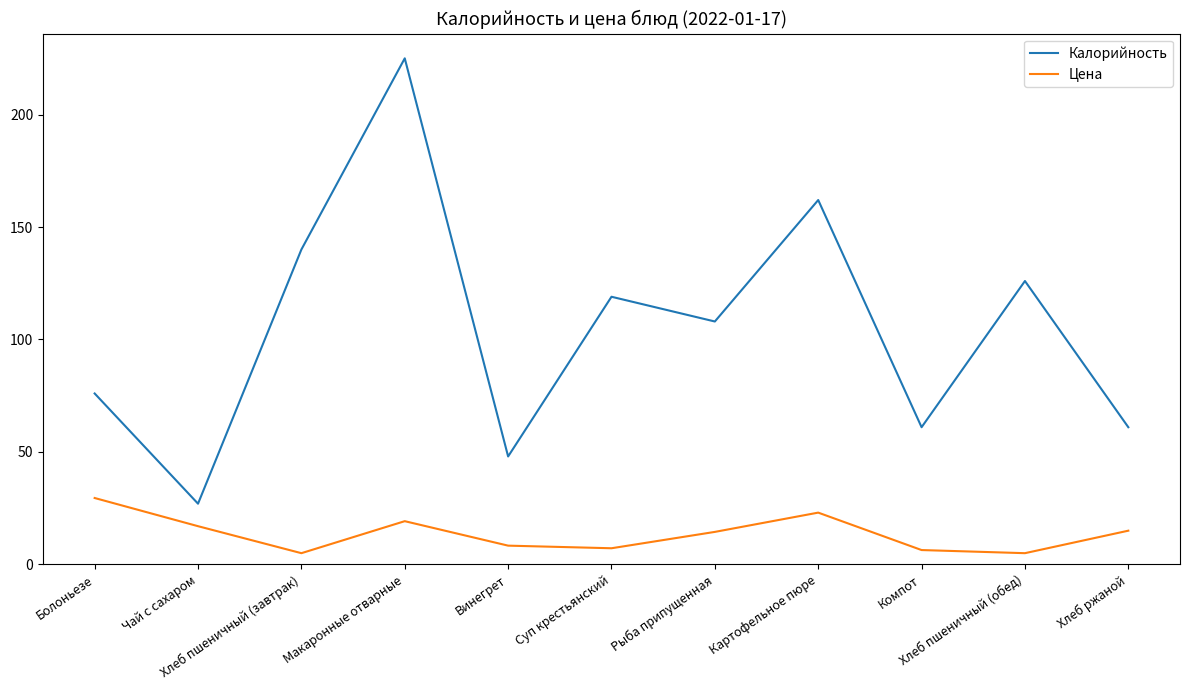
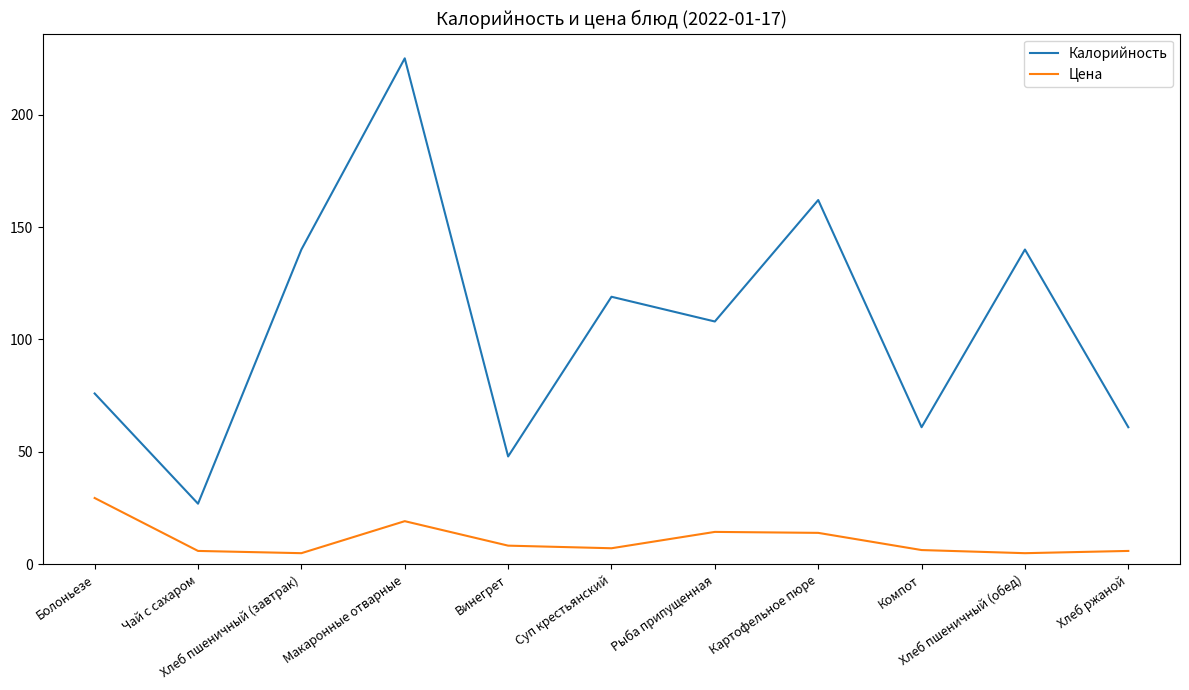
Цена, Чай с сахаром: 17 -> 6
Цена, Картофельное пюре: 23 -> 14
Калорийность, Хлеб пшеничный (обед): 126 -> 140
Цена, Хлеб ржаной: 15 -> 6
